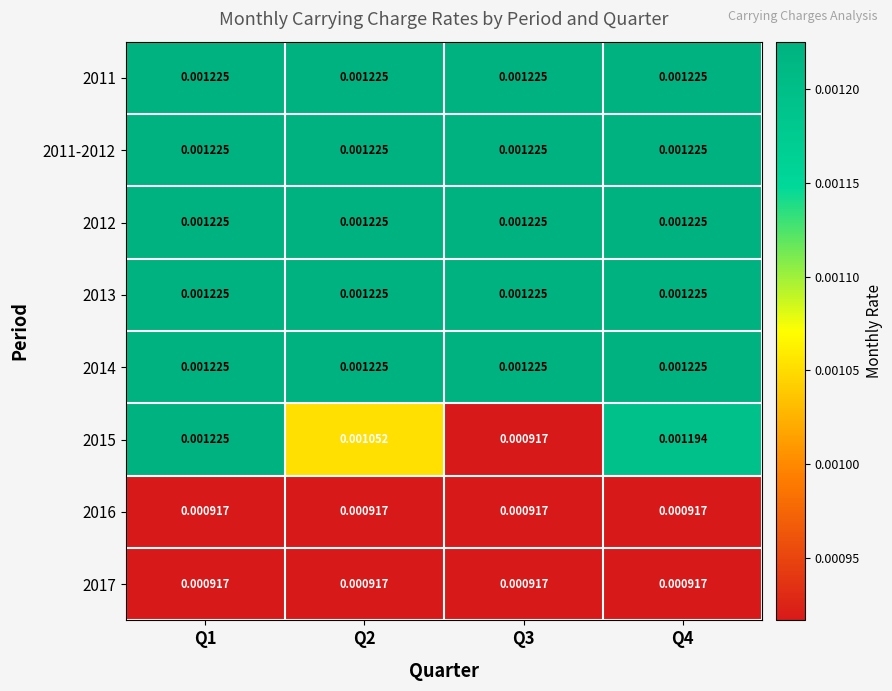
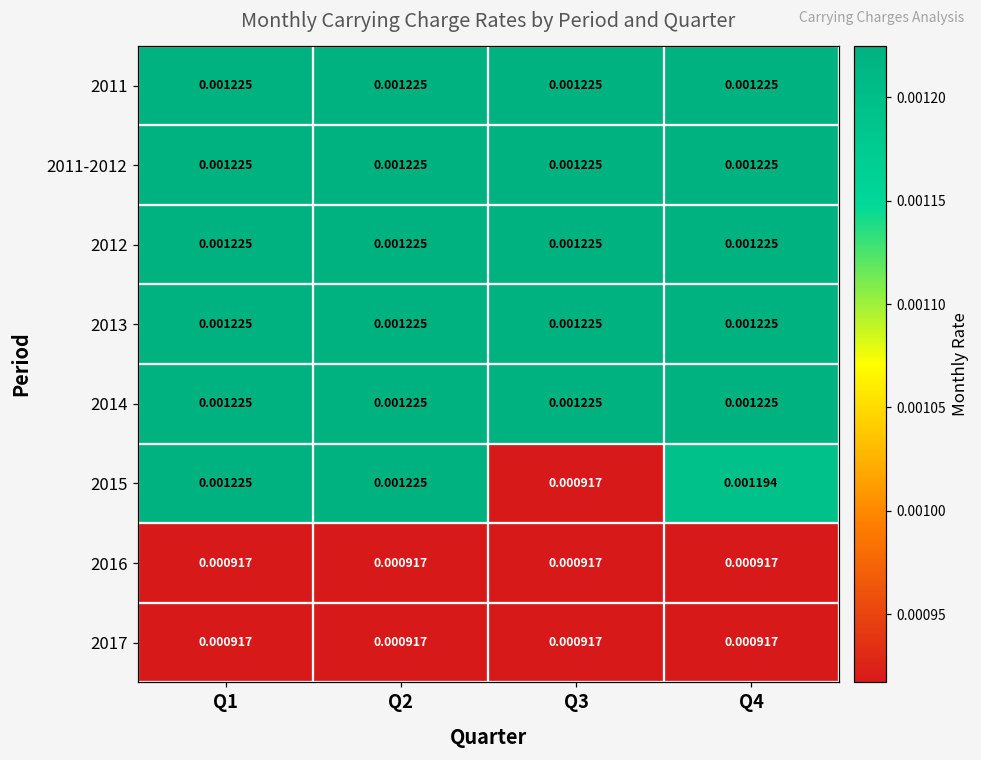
2015, Q2: 0.001052 -> 0.001225
